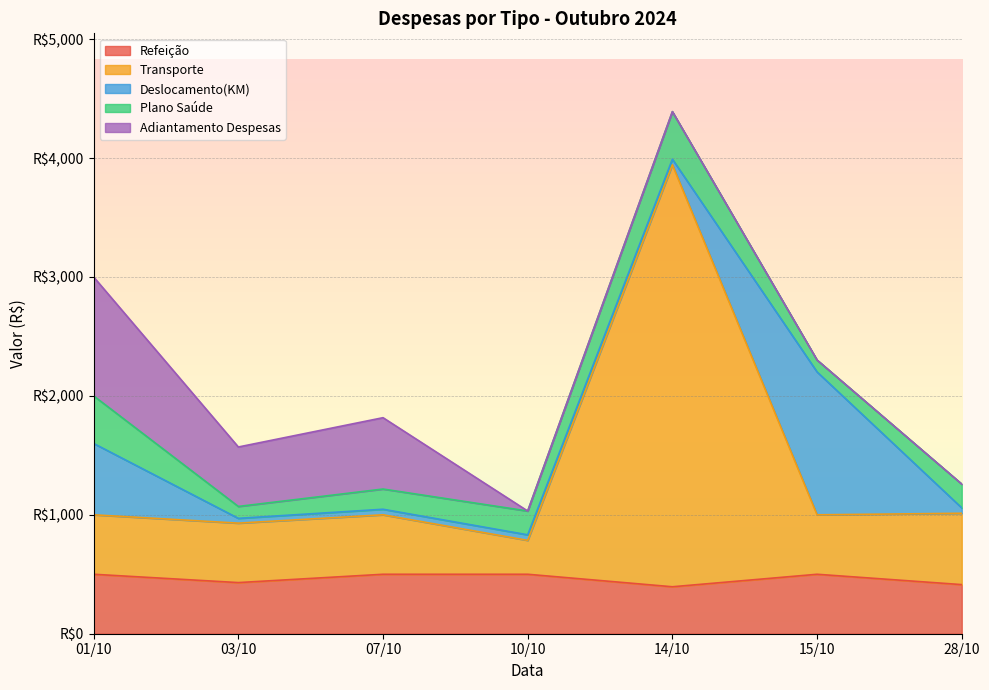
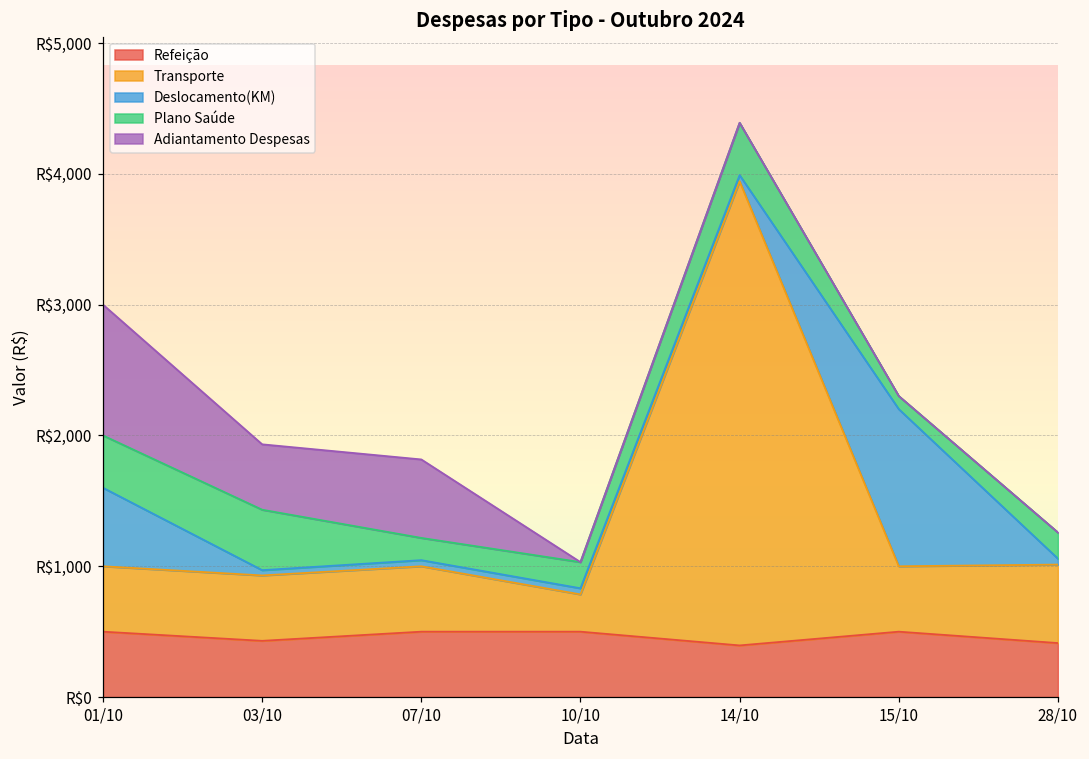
Plano Saúde, 03/10: R$100 -> R$460
